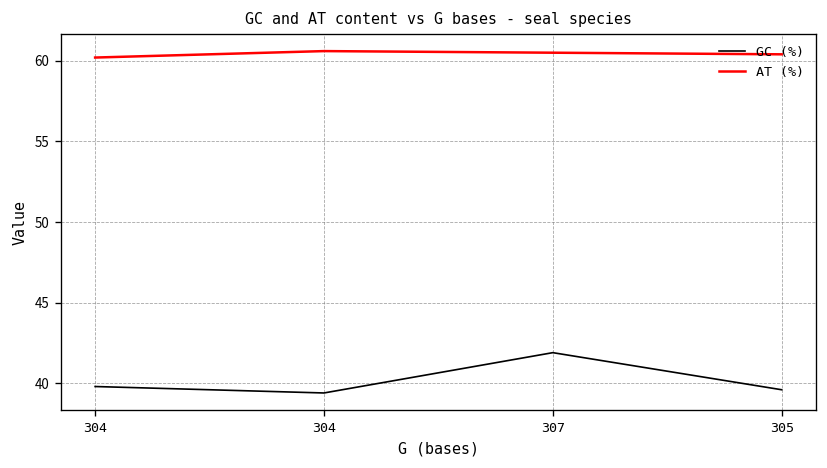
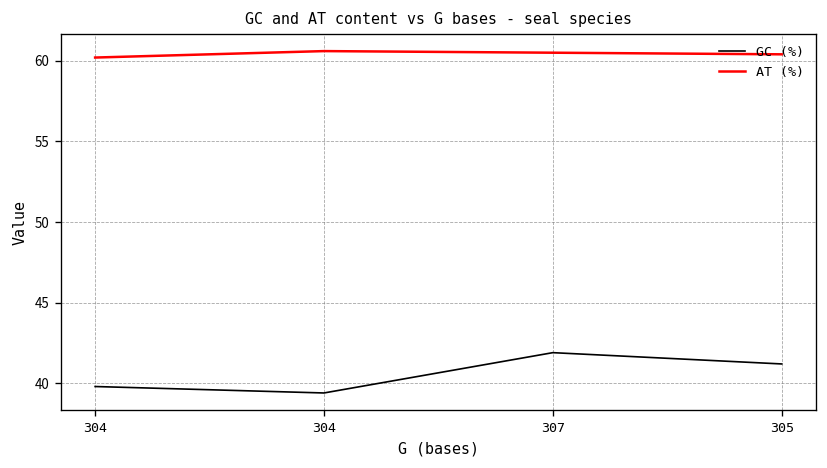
GC (%), 305: 39.6 -> 41.2
